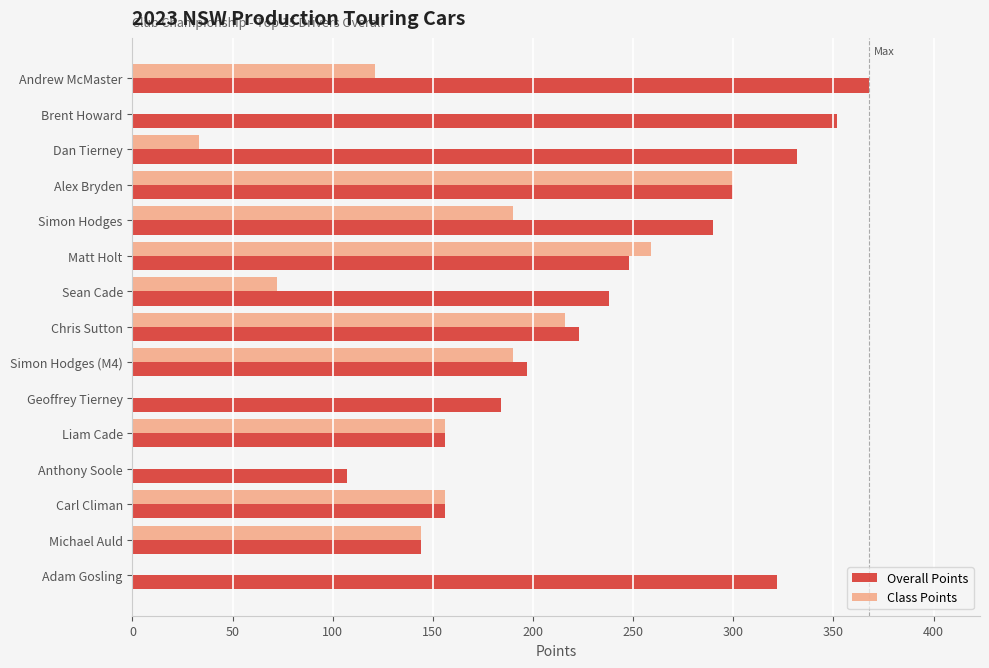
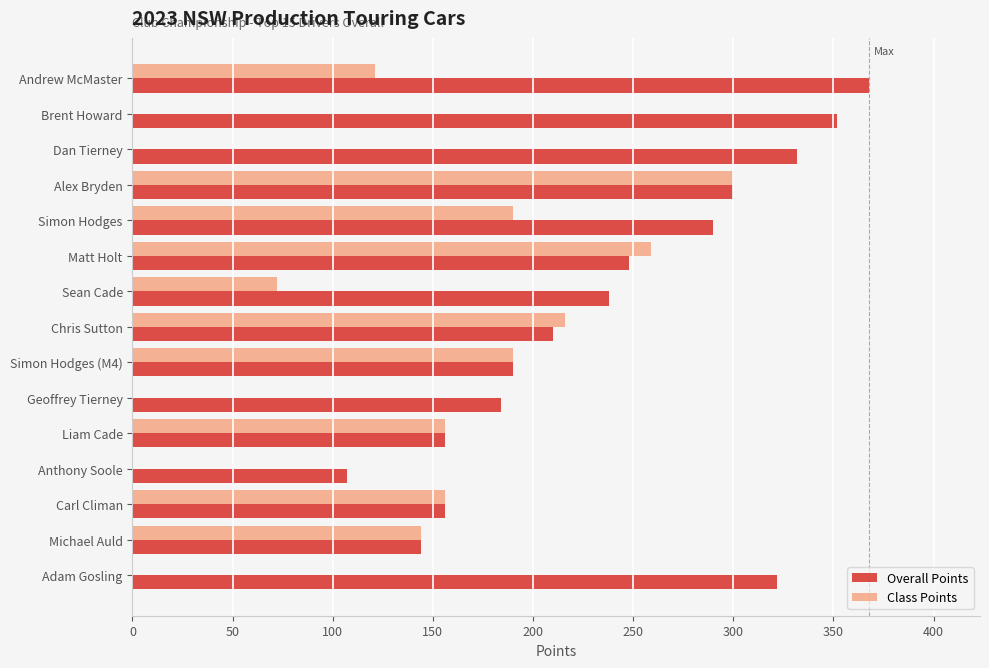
Class Points, Dan Tierney: 33 -> 0
Overall Points, Chris Sutton: 223 -> 210
Overall Points, Simon Hodges (M4): 197 -> 190
